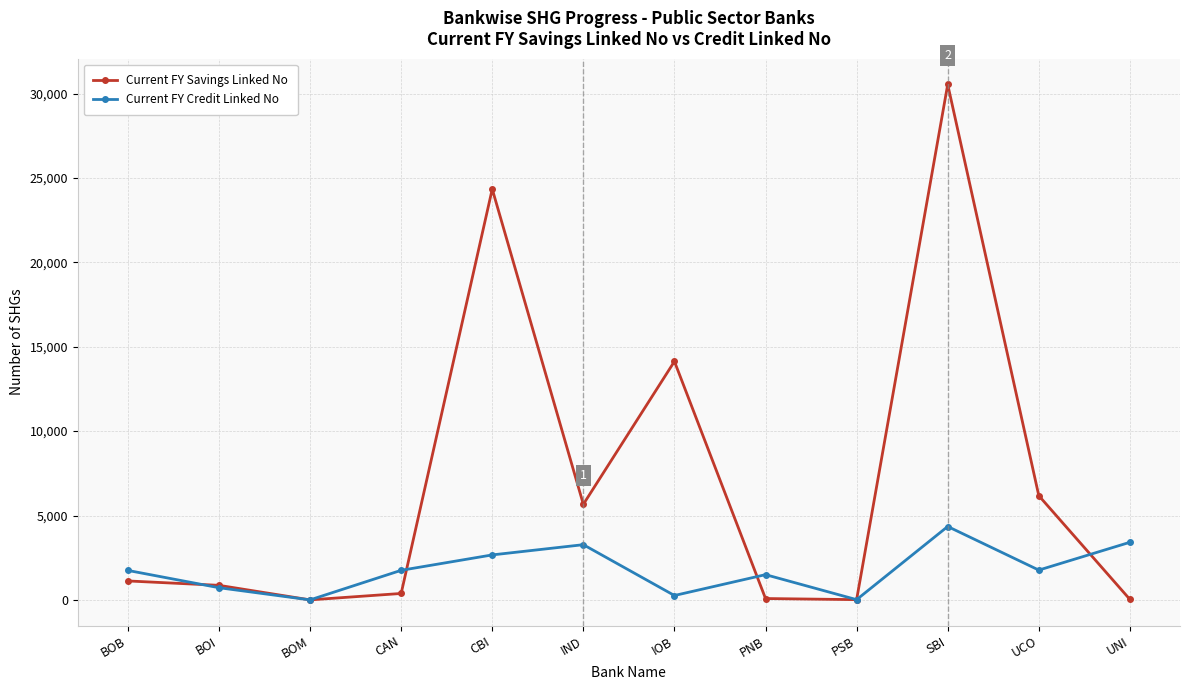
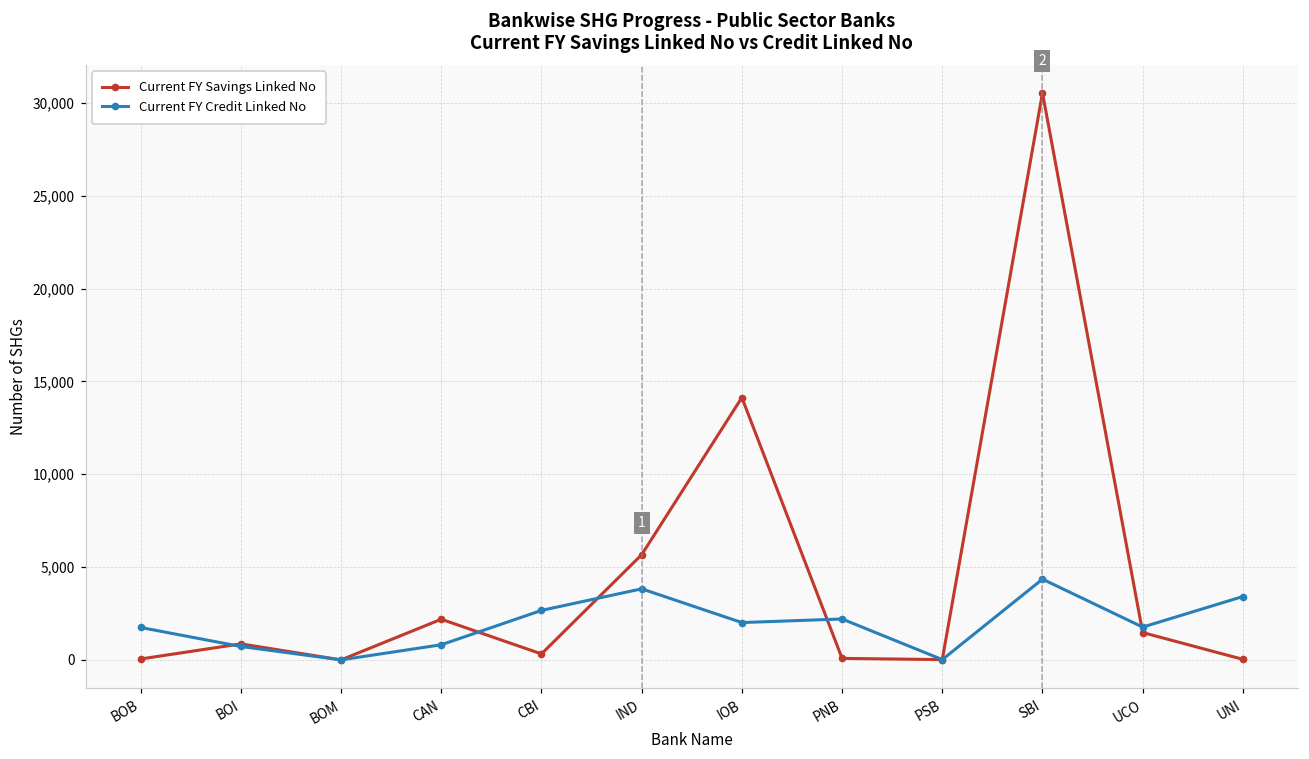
Current FY Savings Linked No, BOB: 1,100 -> 0
Current FY Savings Linked No, CAN: 400 -> 2,200
Current FY Credit Linked No, CAN: 1,800 -> 800
Current FY Savings Linked No, CBI: 24,300 -> 300
Current FY Credit Linked No, IND: 3,300 -> 3,800
Current FY Credit Linked No, IOB: 300 -> 2,000
Current FY Credit Linked No, PNB: 1,500 -> 2,200
Current FY Savings Linked No, UCO: 6,200 -> 1,500
